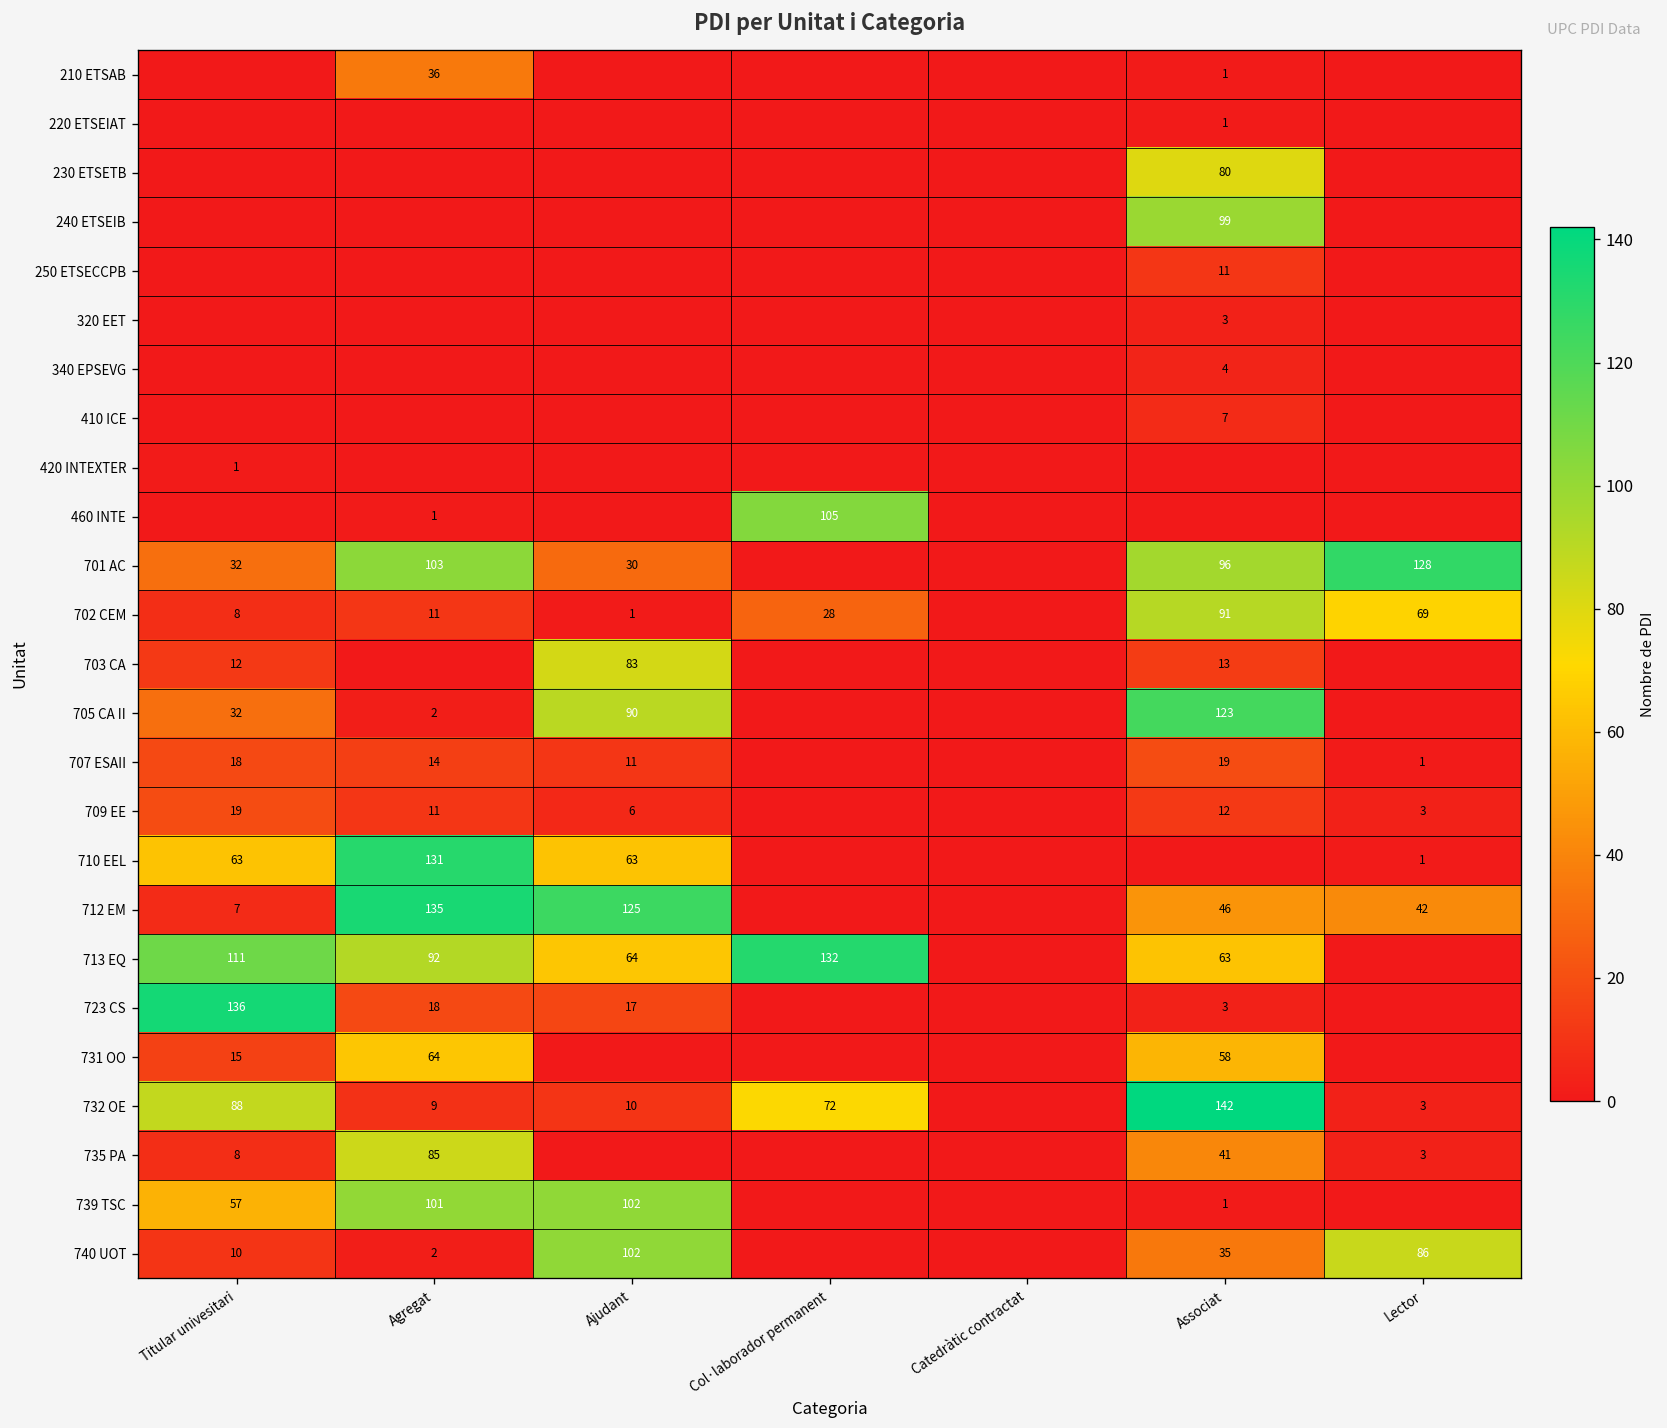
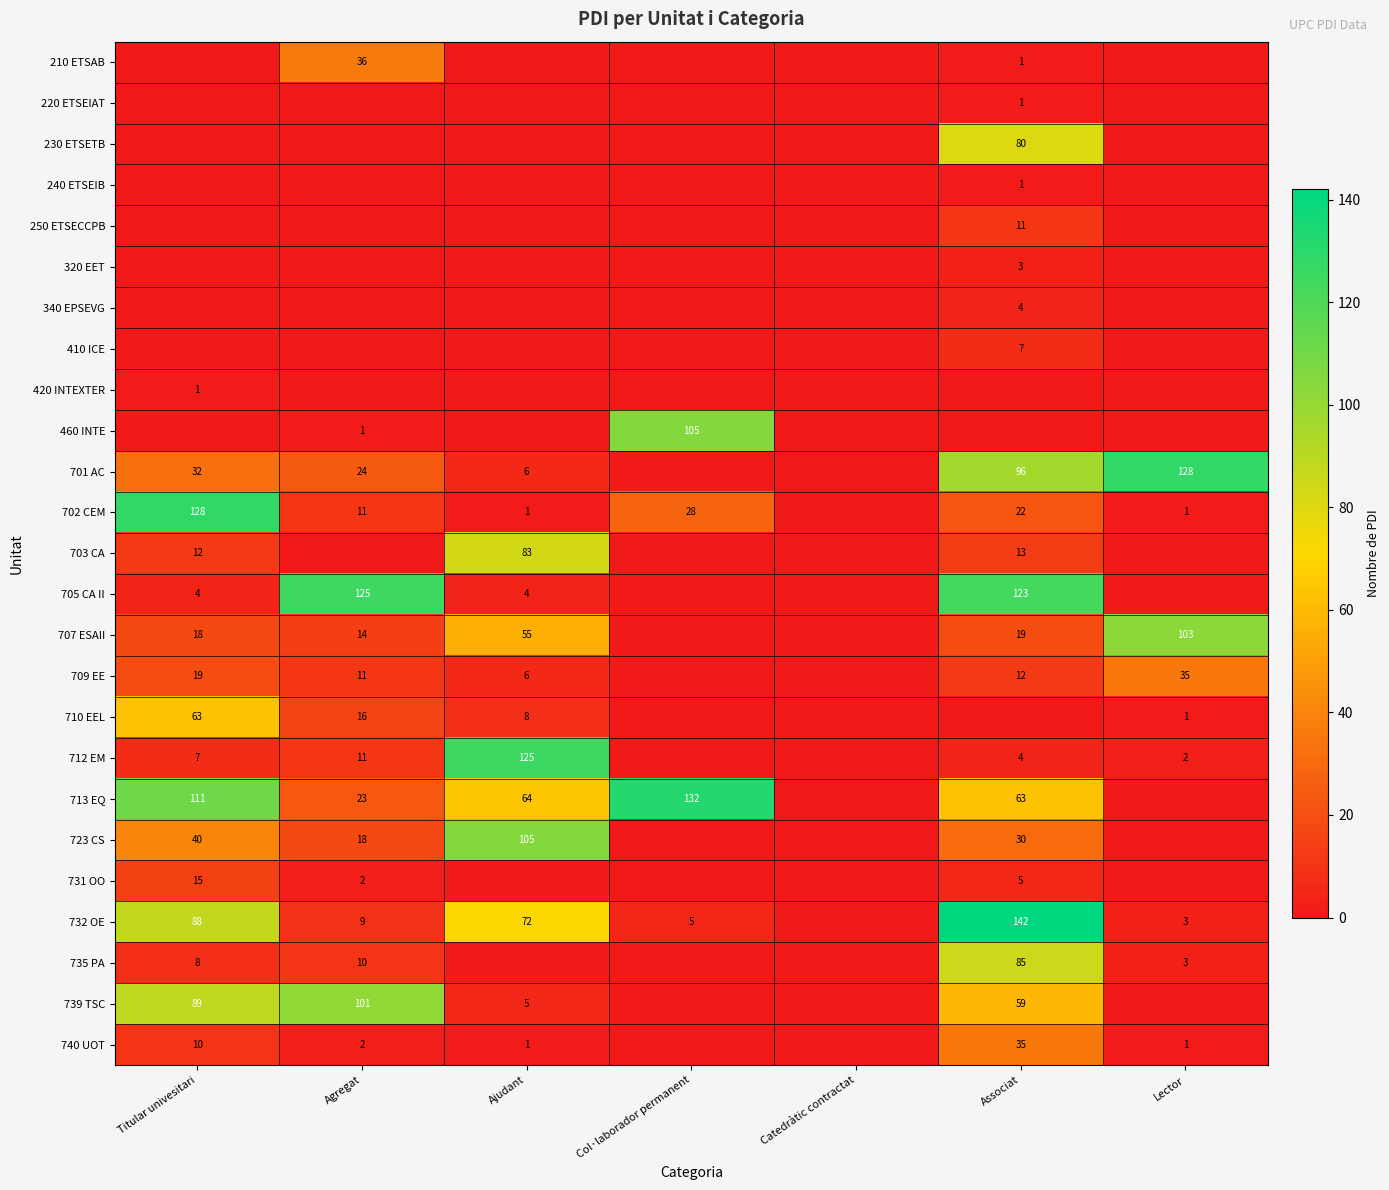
240 ETSEIB, Associat: 99 -> 1
701 AC, Agregat: 103 -> 24
701 AC, Ajudant: 30 -> 6
702 CEM, Titular univesitari: 8 -> 128
702 CEM, Associat: 91 -> 22
702 CEM, Lector: 69 -> 1
705 CA II, Titular univesitari: 32 -> 4
705 CA II, Agregat: 2 -> 125
705 CA II, Ajudant: 90 -> 4
707 ESAII, Ajudant: 11 -> 55
707 ESAII, Lector: 1 -> 103
709 EE, Lector: 3 -> 35
710 EEL, Agregat: 131 -> 16
710 EEL, Ajudant: 63 -> 8
712 EM, Agregat: 135 -> 11
712 EM, Associat: 46 -> 4
712 EM, Lector: 42 -> 2
713 EQ, Agregat: 92 -> 23
723 CS, Titular univesitari: 136 -> 40
723 CS, Ajudant: 17 -> 105
723 CS, Associat: 3 -> 30
731 OO, Agregat: 64 -> 2
731 OO, Associat: 58 -> 5
732 OE, Ajudant: 10 -> 72
732 OE, Col·laborador permanent: 72 -> 5
735 PA, Agregat: 85 -> 10
735 PA, Associat: 41 -> 85
739 TSC, Titular univesitari: 57 -> 89
739 TSC, Ajudant: 102 -> 5
739 TSC, Associat: 1 -> 59
740 UOT, Ajudant: 102 -> 1
740 UOT, Lector: 86 -> 1
